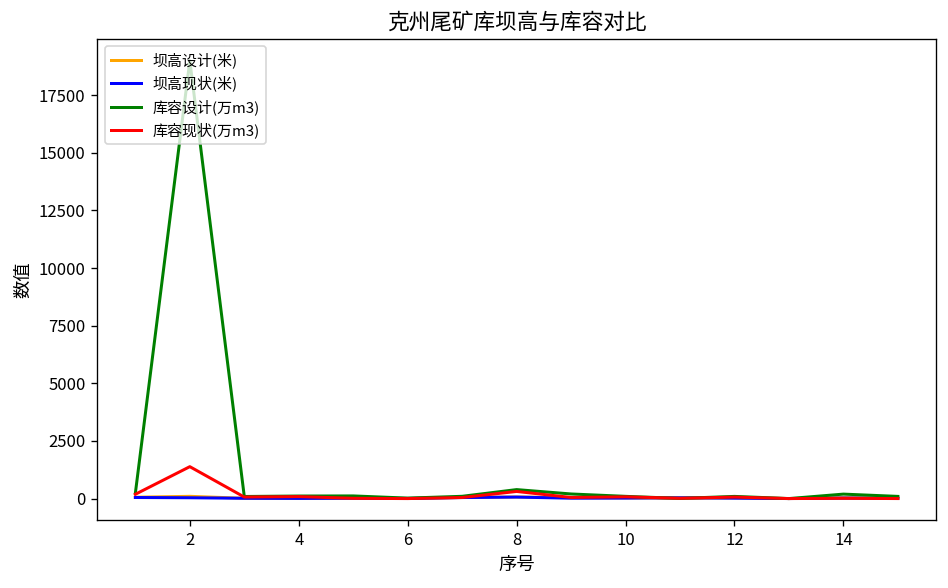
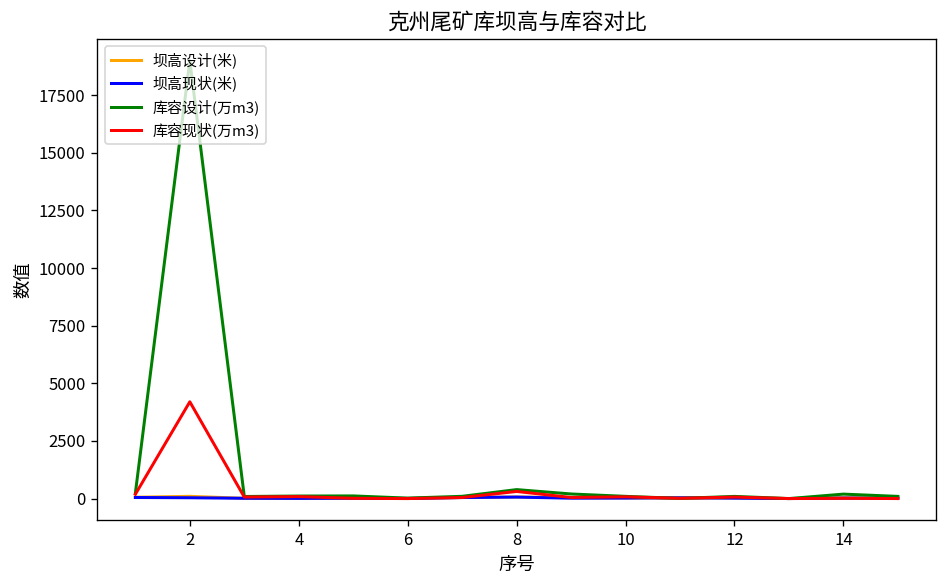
库容现状(万m3), 2: 1400 -> 4200
